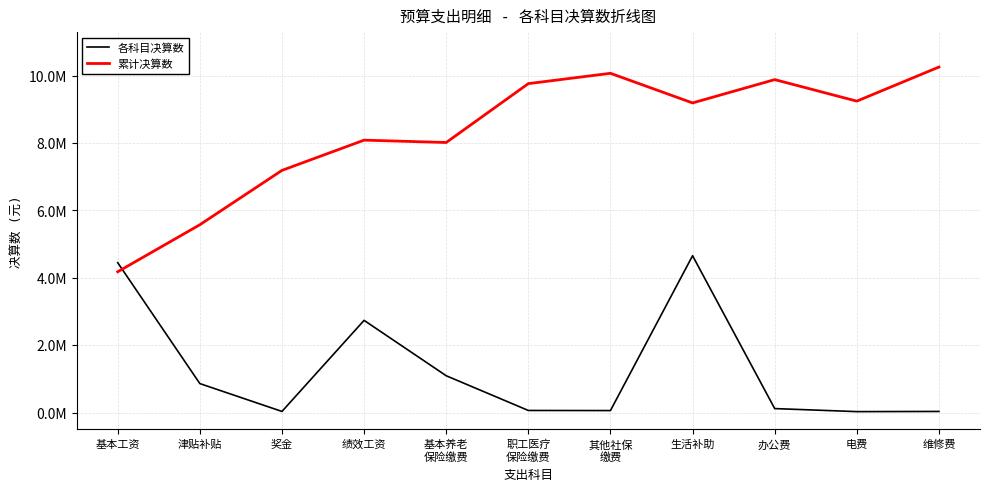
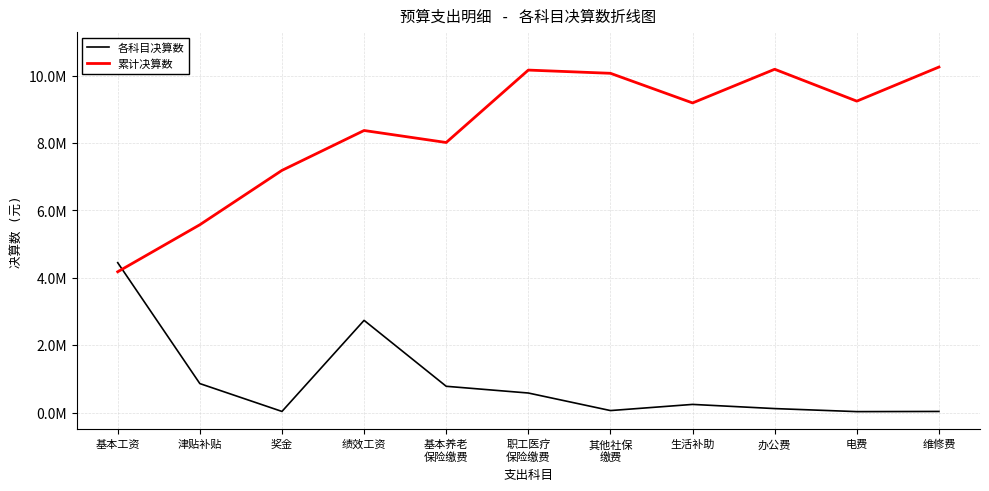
累计决算数, 绩效工资: 8100000 -> 8400000
各科目决算数, 基本养老 保险缴费: 1100000 -> 800000
各科目决算数, 职工医疗 保险缴费: 100000 -> 600000
累计决算数, 职工医疗 保险缴费: 9800000 -> 10200000
各科目决算数, 生活补助: 4700000 -> 200000
累计决算数, 办公费: 9900000 -> 10200000
